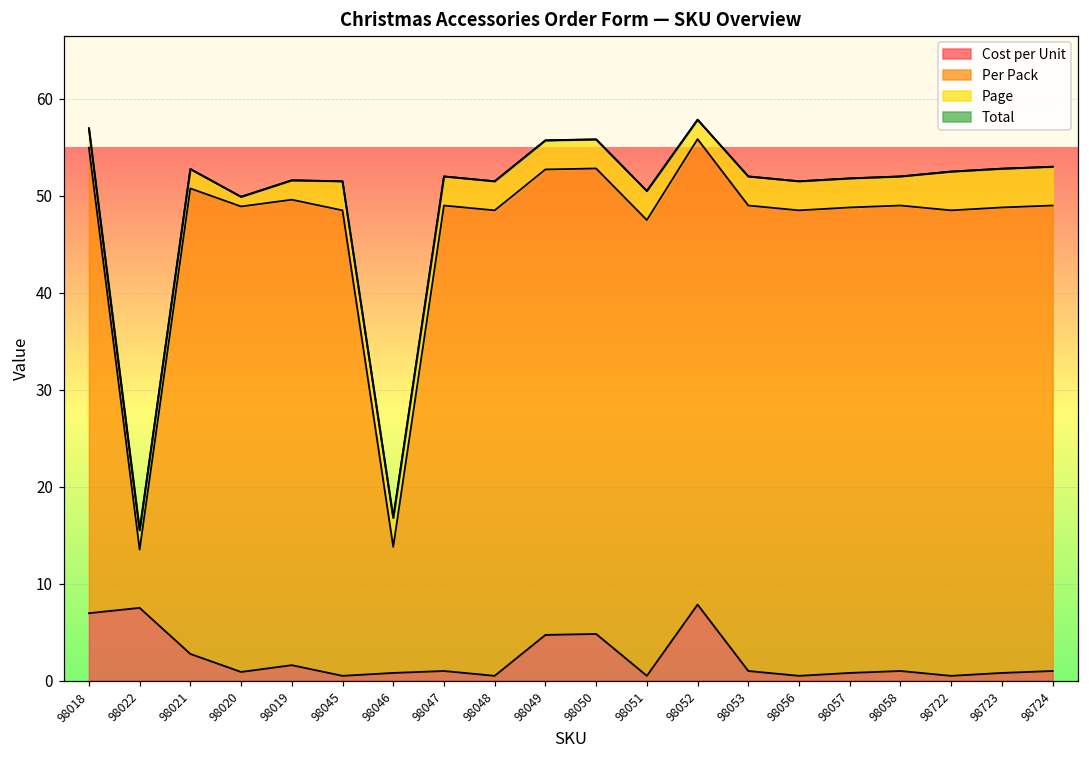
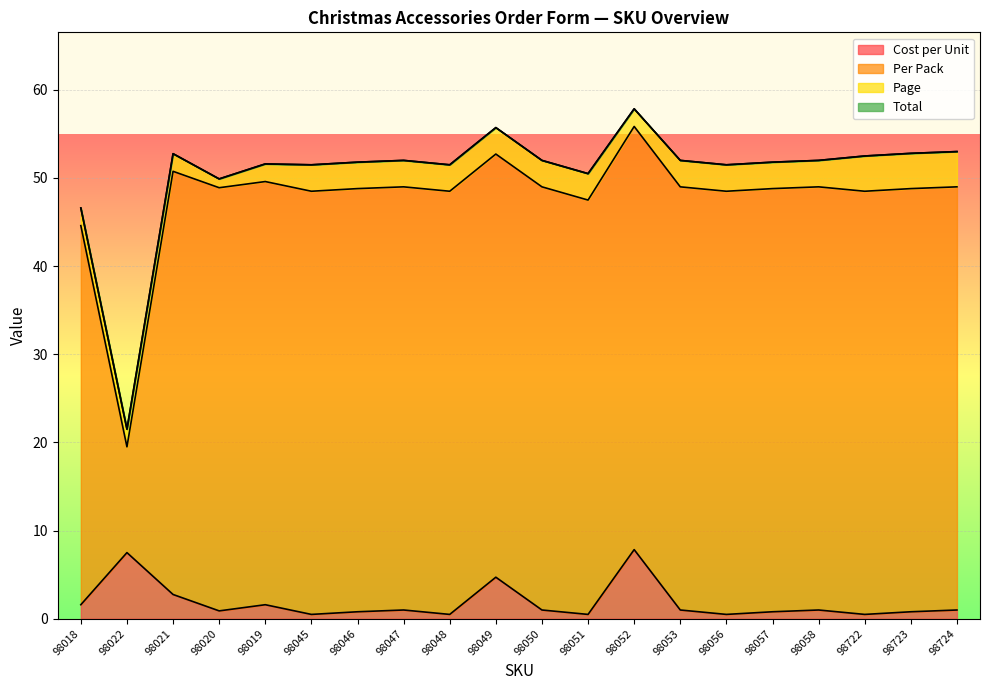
Cost per Unit, 98018: 7 -> 2
Per Pack, 98018: 48 -> 43
Per Pack, 98022: 6 -> 12
Per Pack, 98046: 13 -> 48
Cost per Unit, 98050: 5 -> 1
